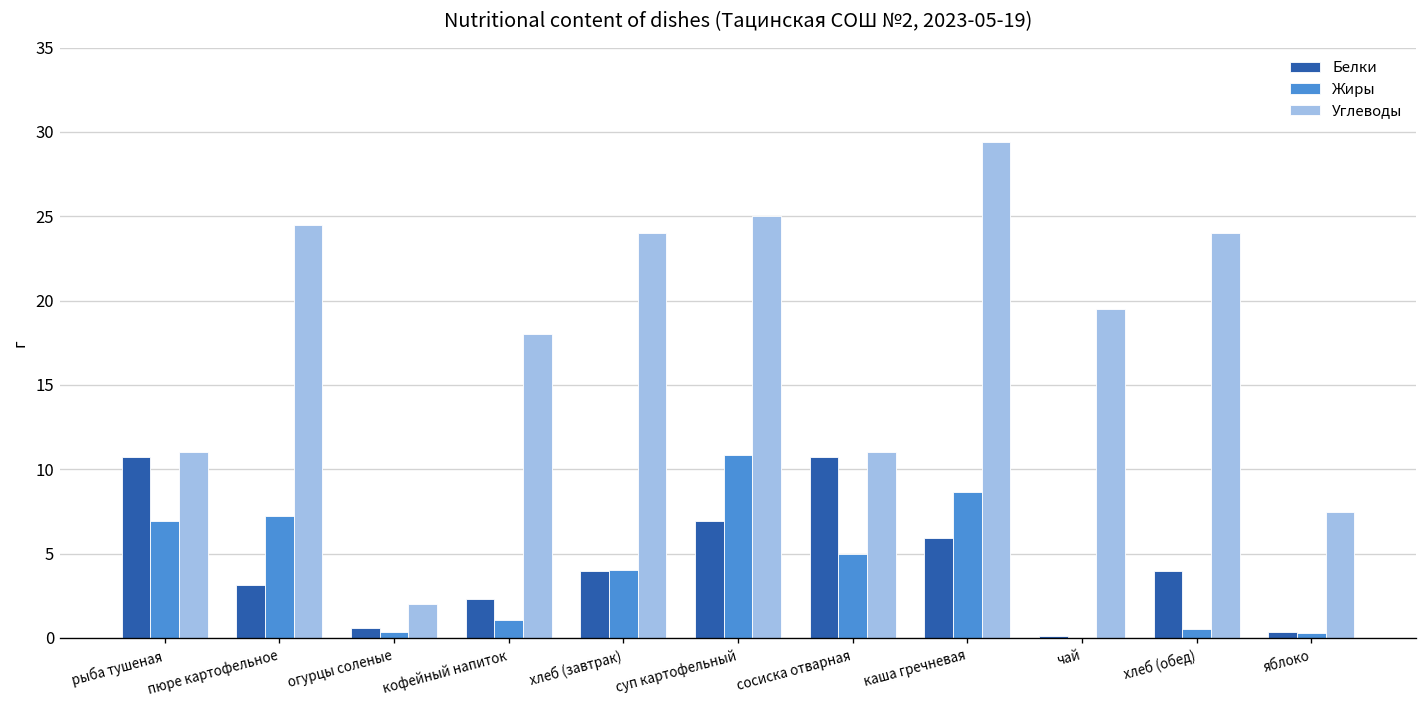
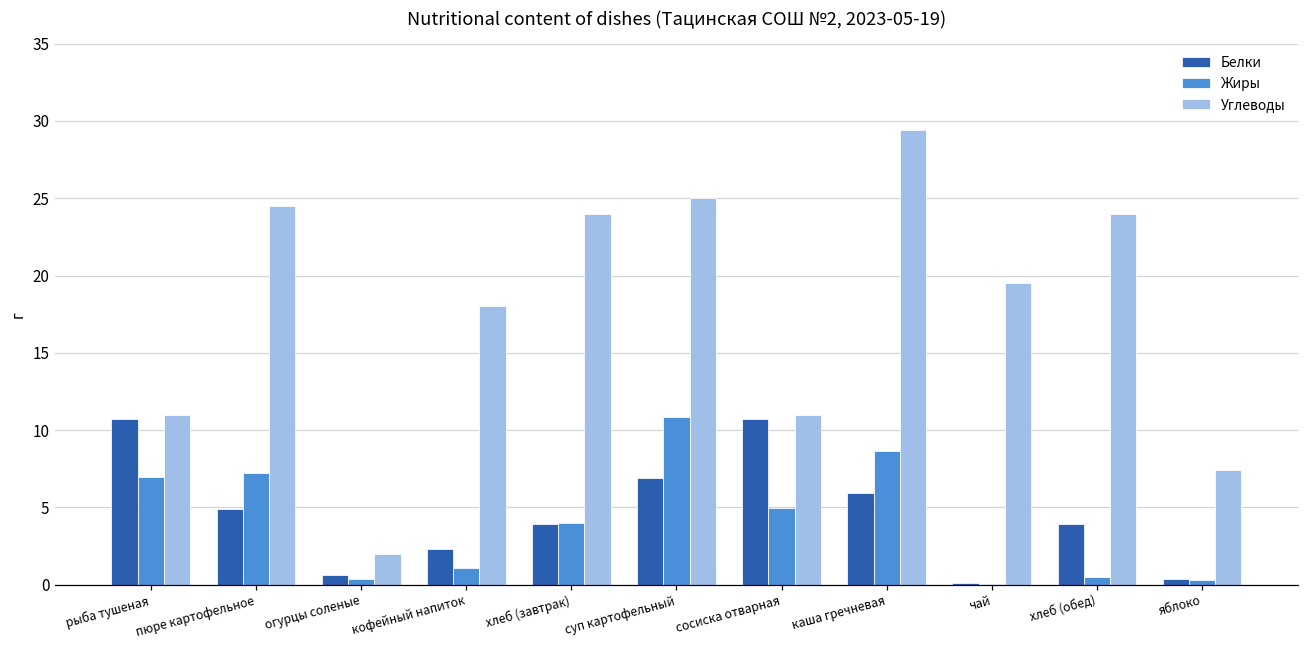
Белки, пюре картофельное: 3.2 -> 4.9
